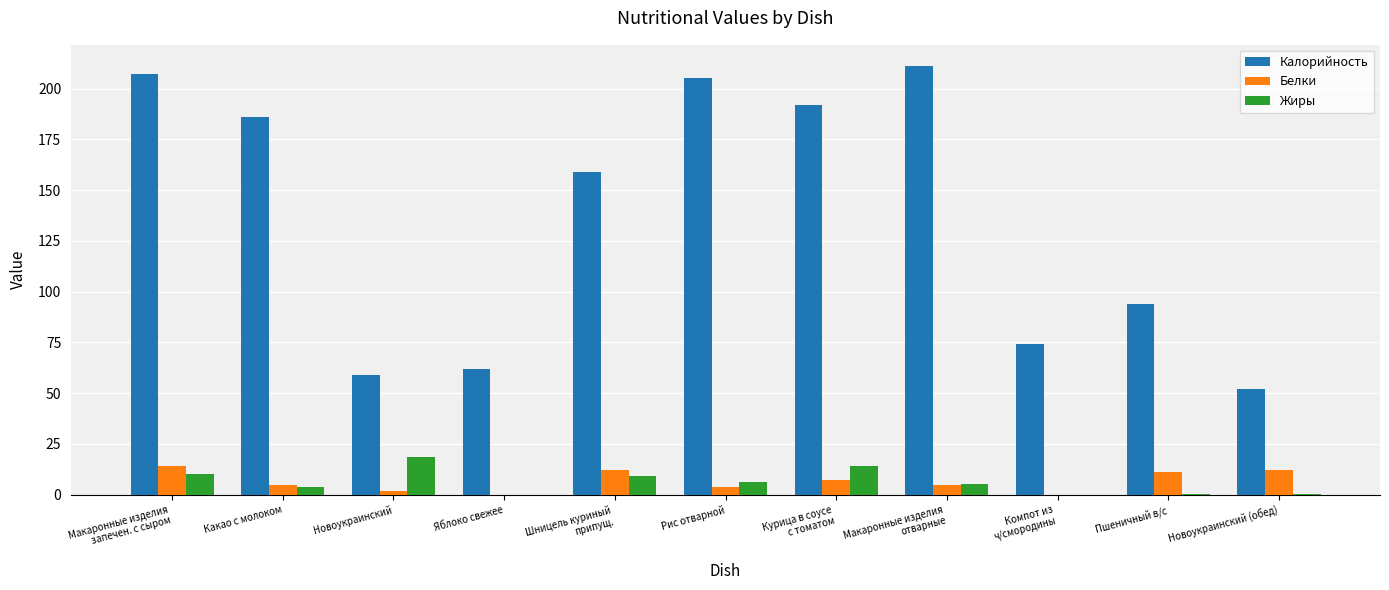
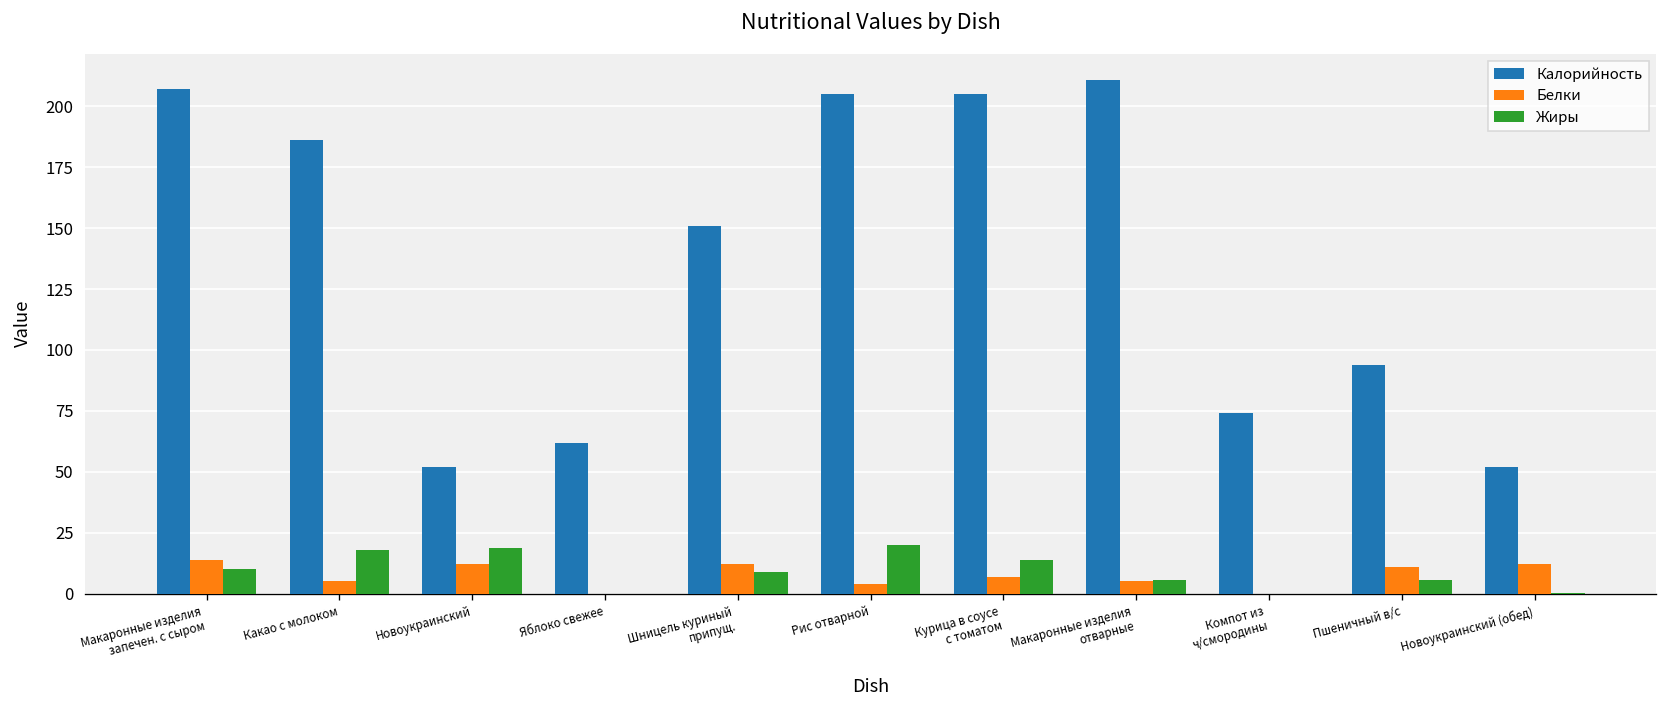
Жиры, Какао с молоком: 4 -> 18
Калорийность, Новоукраинский: 59 -> 52
Белки, Новоукраинский: 2 -> 12
Калорийность, Шницель куриный припущ.: 159 -> 151
Жиры, Рис отварной: 6 -> 20
Калорийность, Курица в соусе с томатом: 192 -> 205
Жиры, Пшеничный в/с: 0 -> 6
